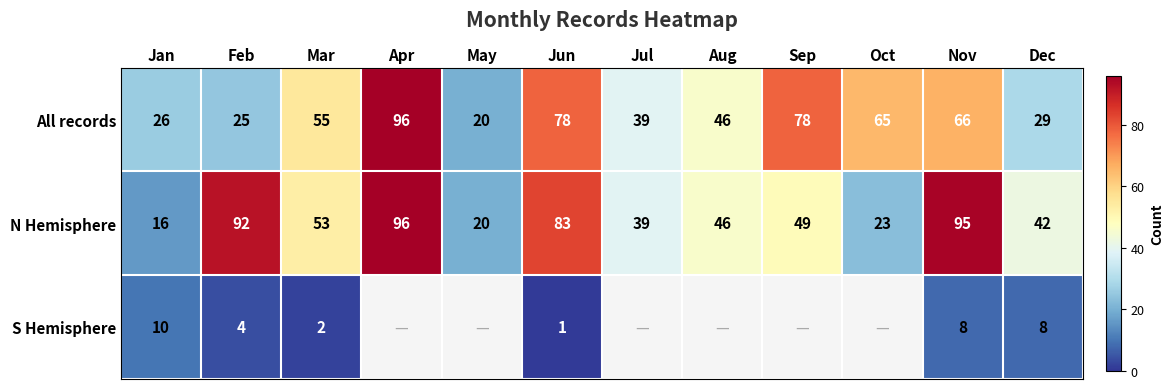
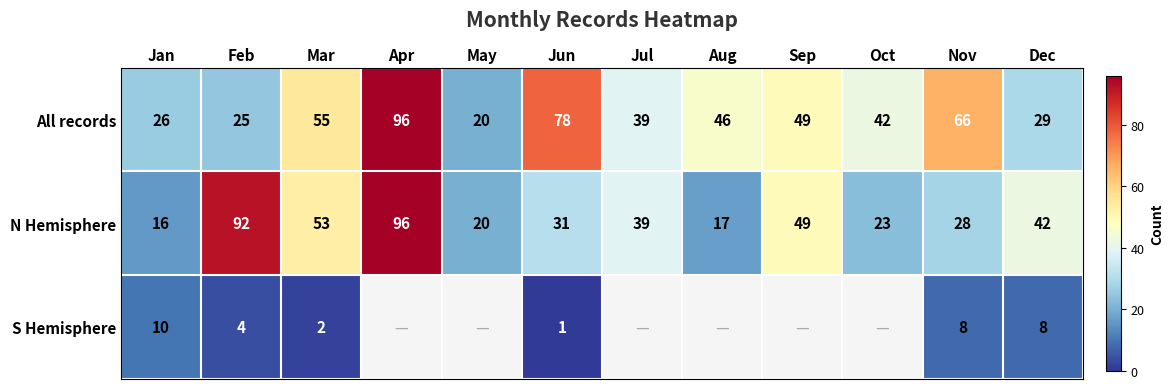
All records, Sep: 78 -> 49
All records, Oct: 65 -> 42
N Hemisphere, Jun: 83 -> 31
N Hemisphere, Aug: 46 -> 17
N Hemisphere, Nov: 95 -> 28
